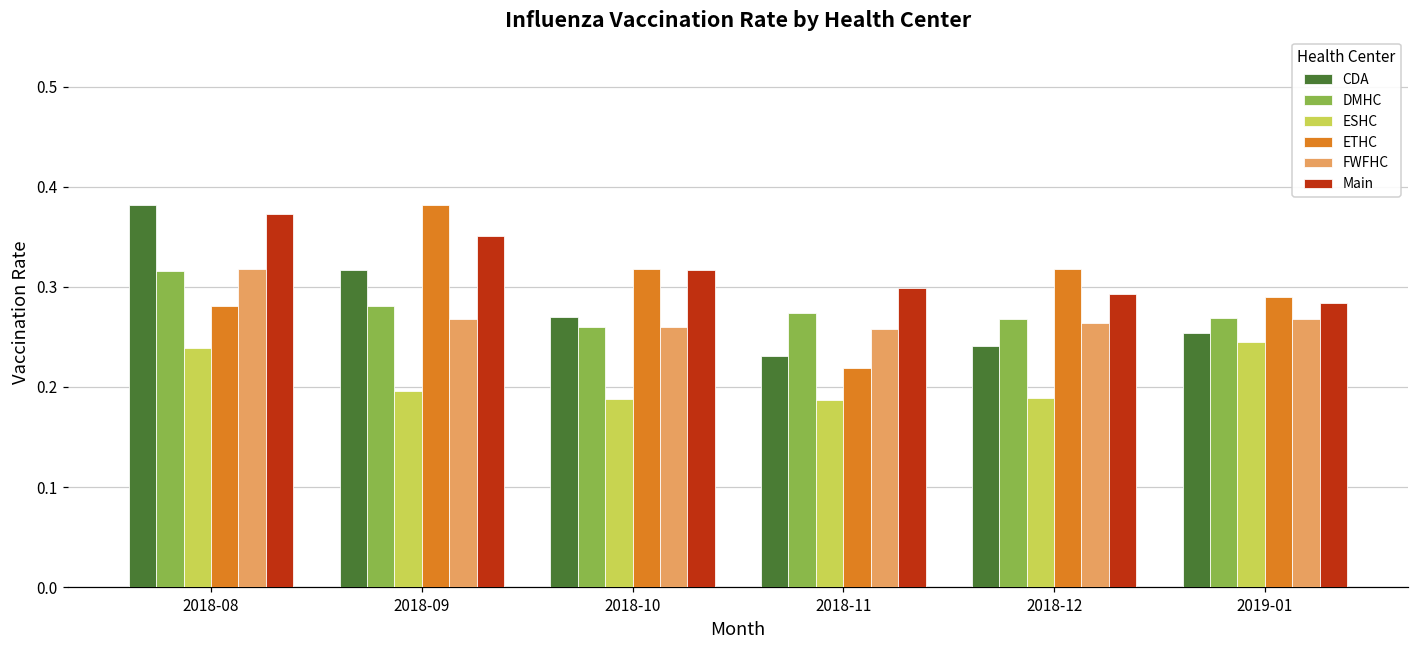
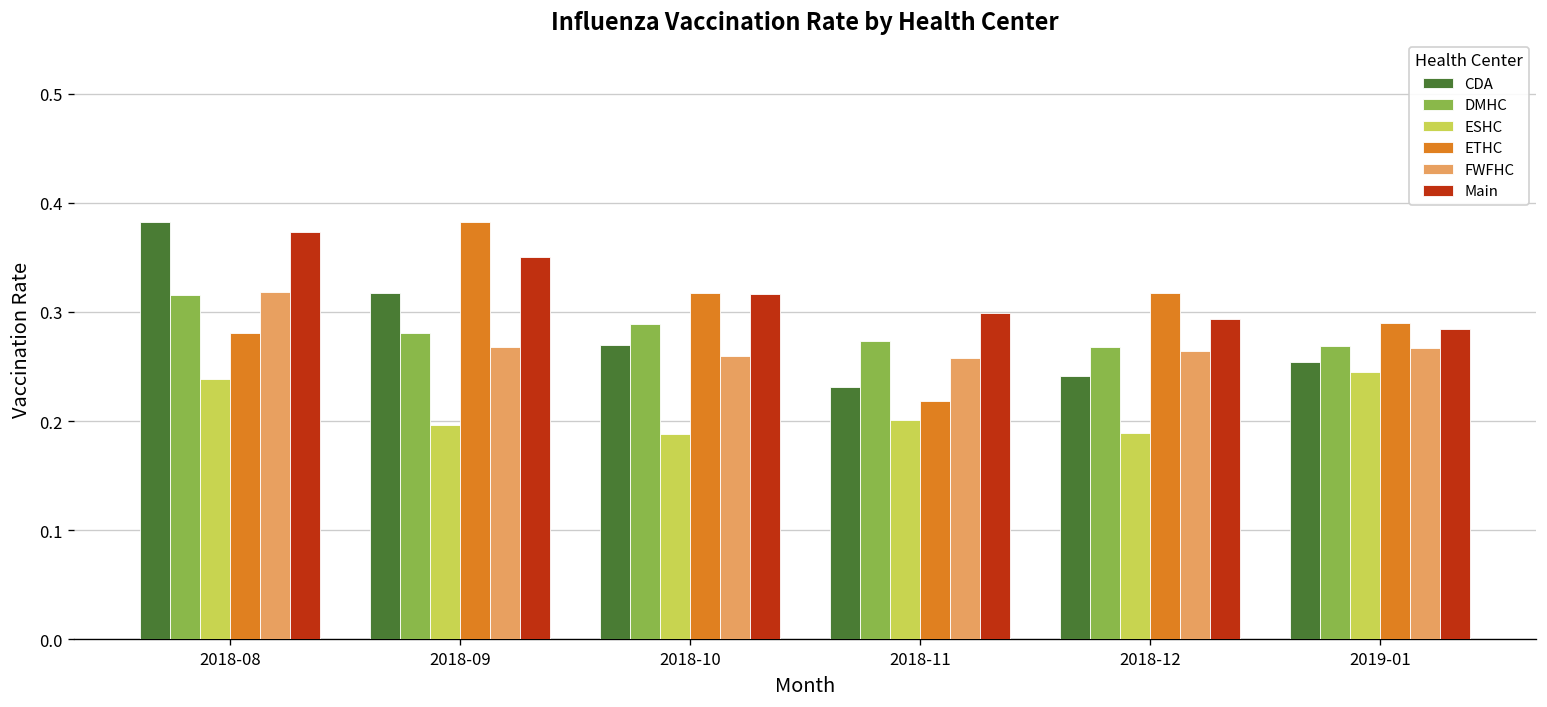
DMHC, 2018-10: 0.26 -> 0.29
ESHC, 2018-11: 0.19 -> 0.20
